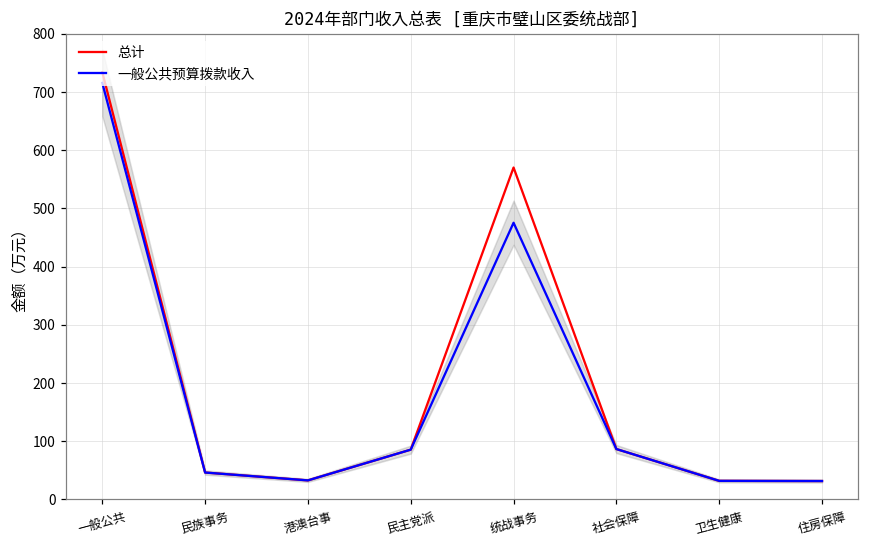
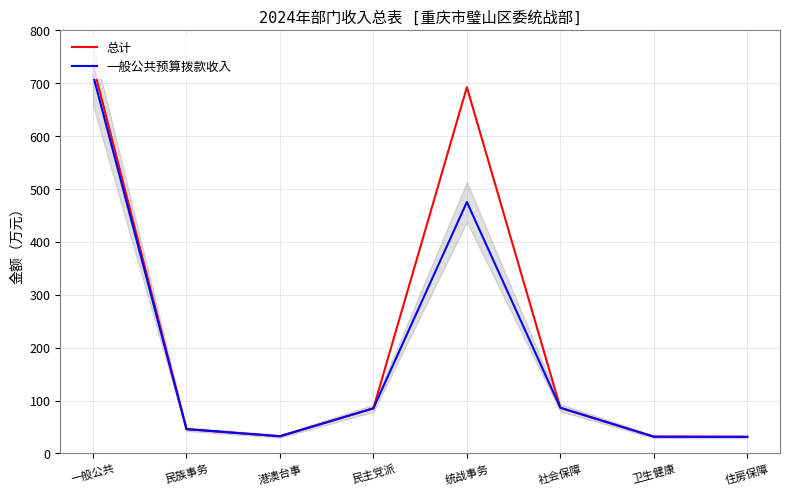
总计, 统战事务: 570 -> 690
